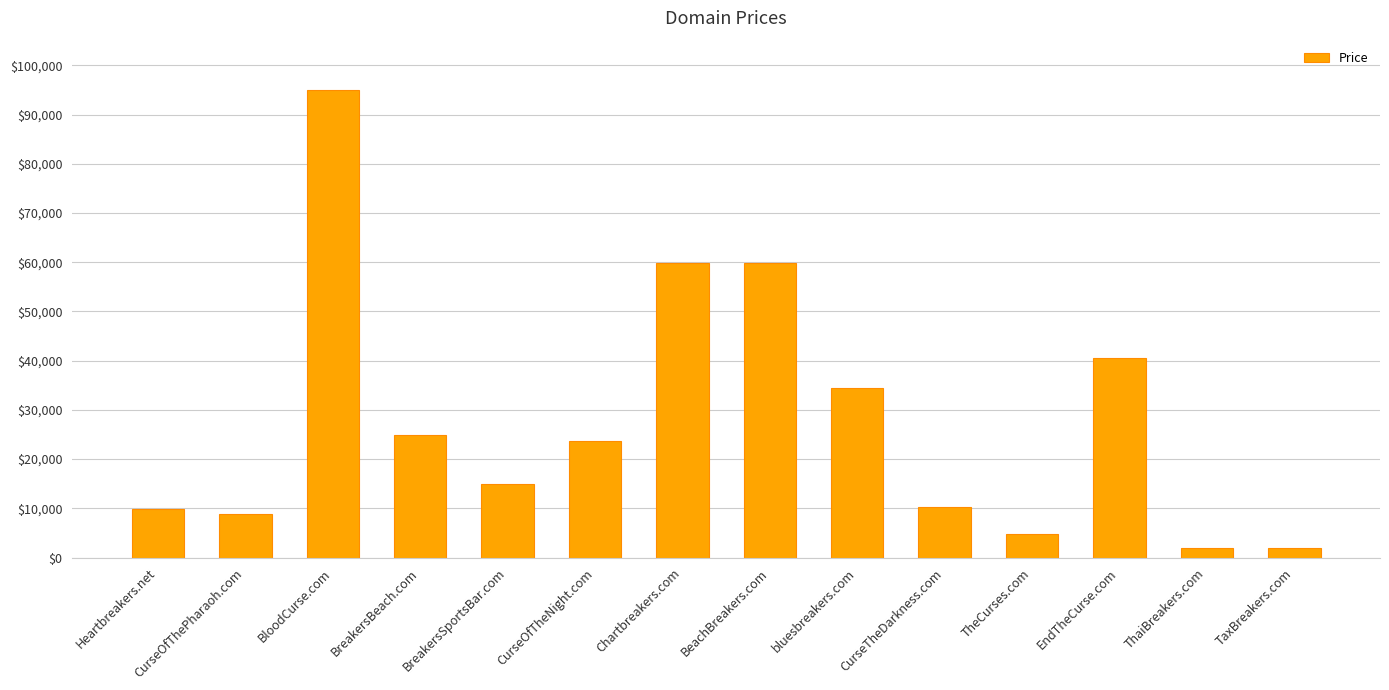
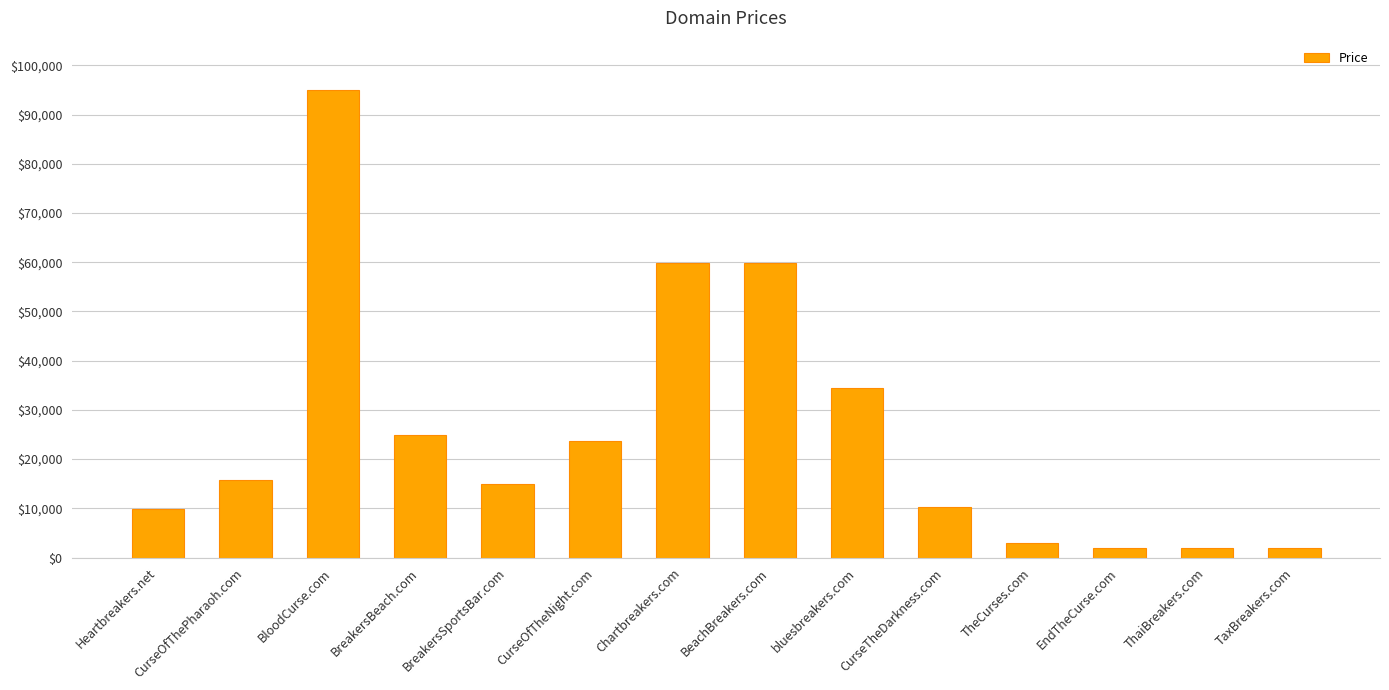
CurseOfThePharaoh.com: $9,000 -> $16,000
TheCurses.com: $5,000 -> $3,000
EndTheCurse.com: $40,000 -> $2,000
